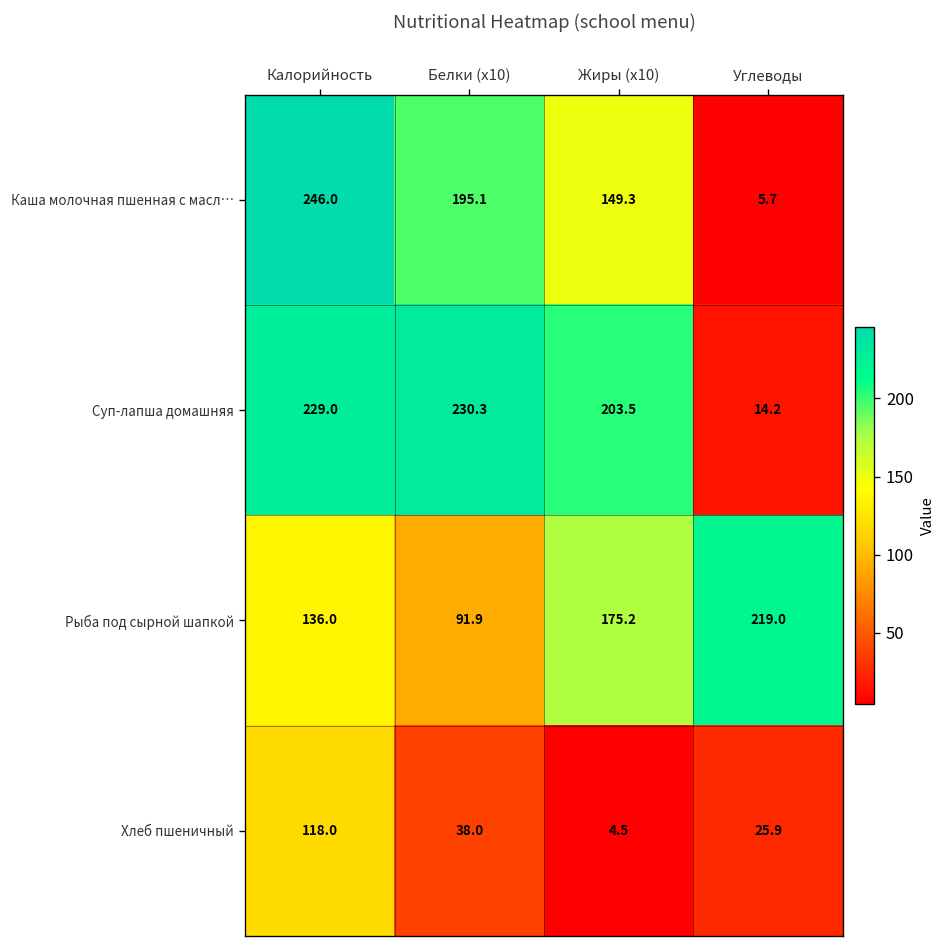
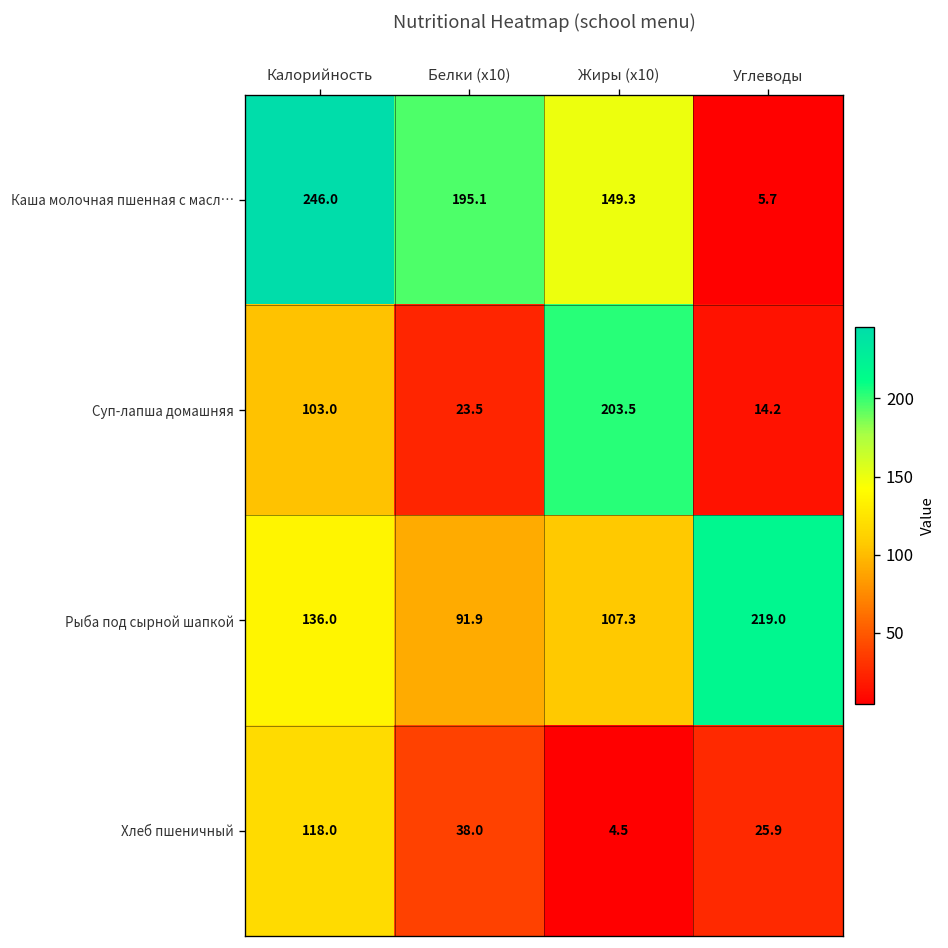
Суп-лапша домашняя, Калорийность: 229.0 -> 103.0
Суп-лапша домашняя, Белки (x10): 230.3 -> 23.5
Рыба под сырной шапкой, Жиры (x10): 175.2 -> 107.3
